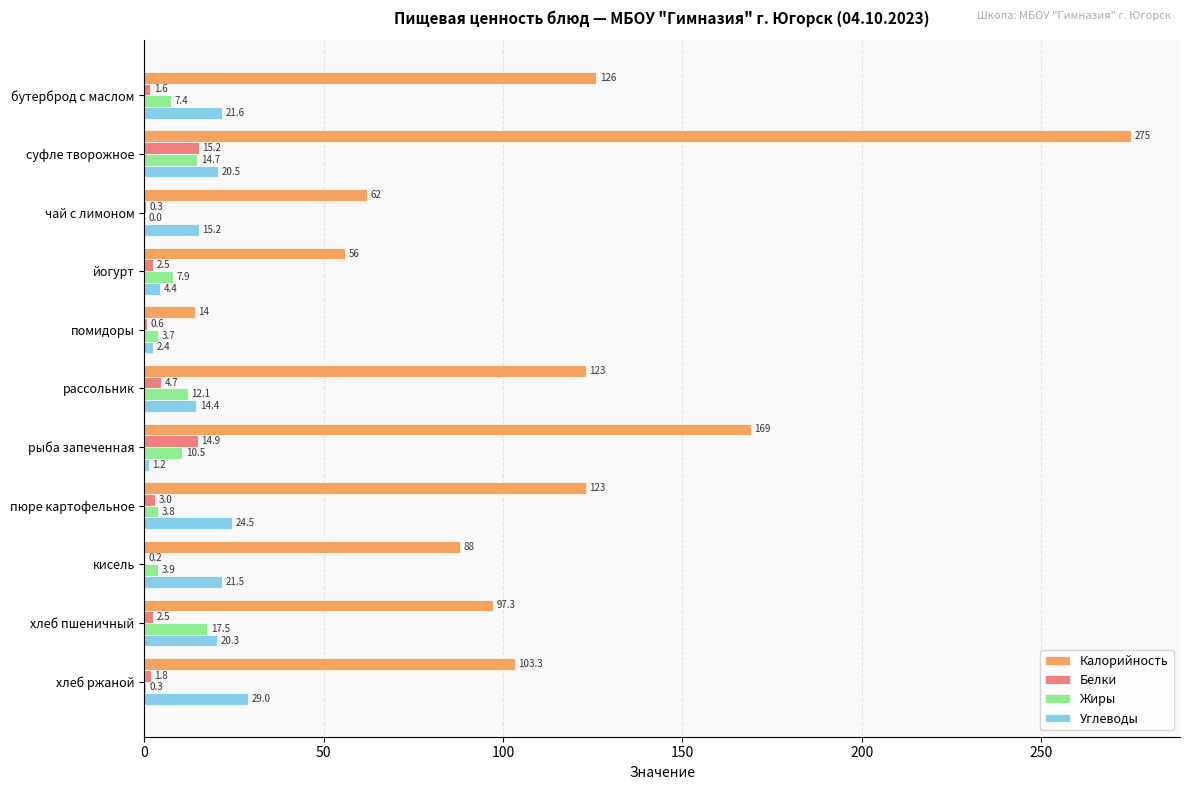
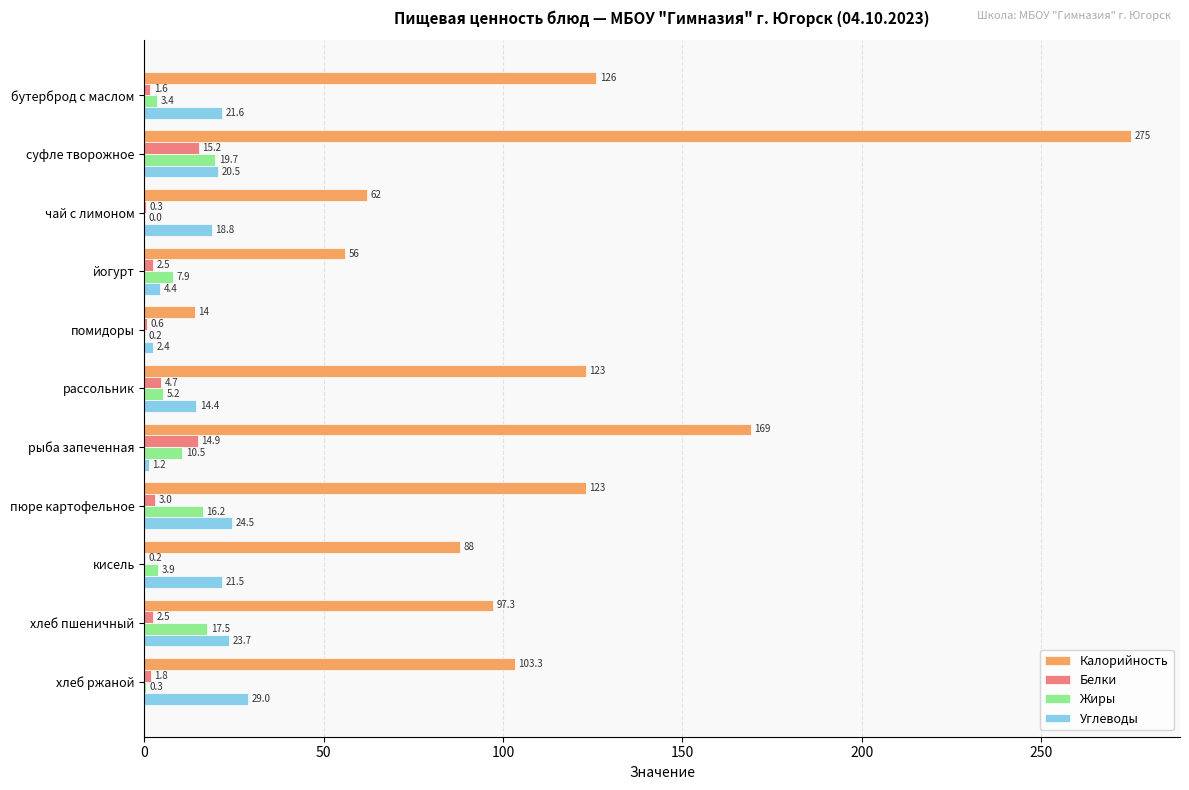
Жиры, бутерброд с маслом: 7.4 -> 3.4
Жиры, суфле творожное: 14.7 -> 19.7
Углеводы, чай с лимоном: 15.2 -> 18.8
Жиры, помидоры: 3.7 -> 0.2
Жиры, рассольник: 12.1 -> 5.2
Жиры, пюре картофельное: 3.8 -> 16.2
Углеводы, хлеб пшеничный: 20.3 -> 23.7
